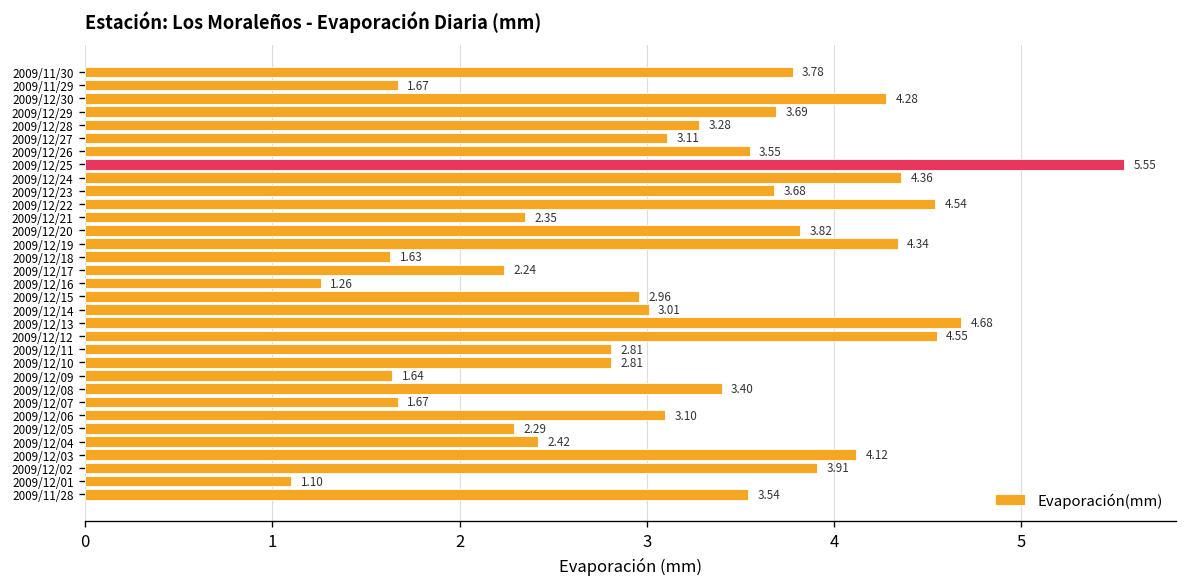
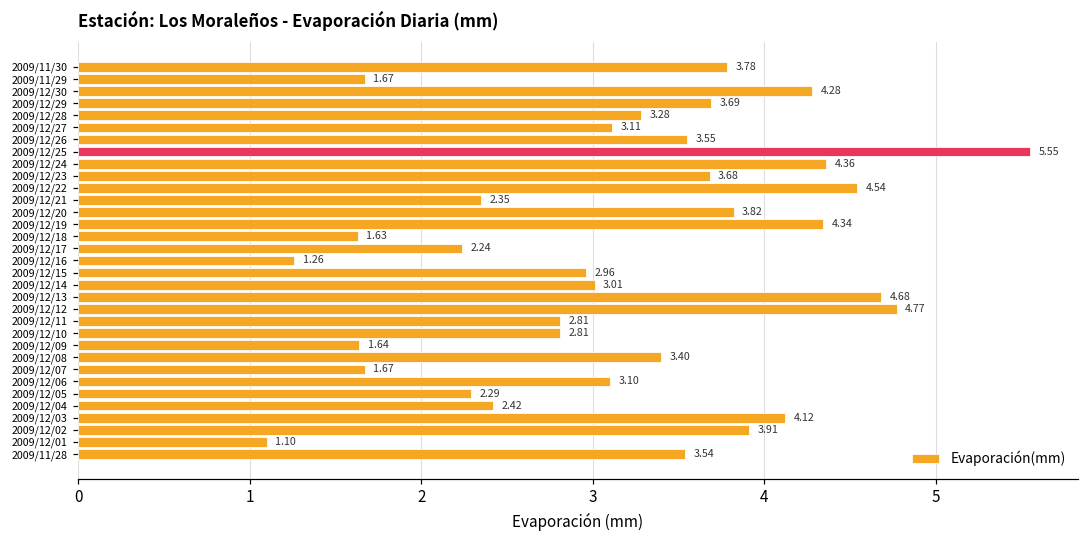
2009/12/12: 4.55 -> 4.77
